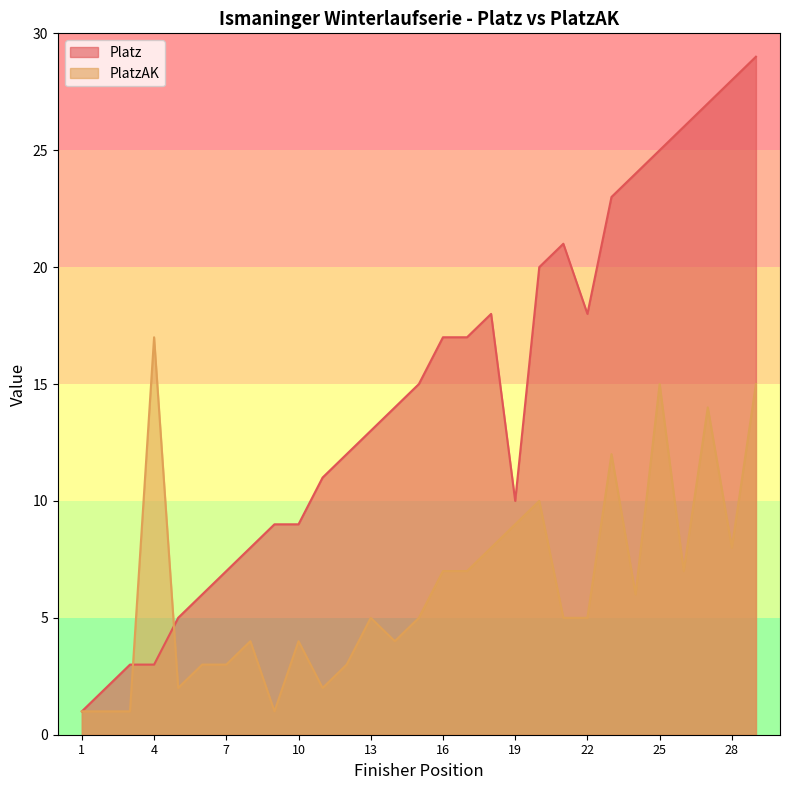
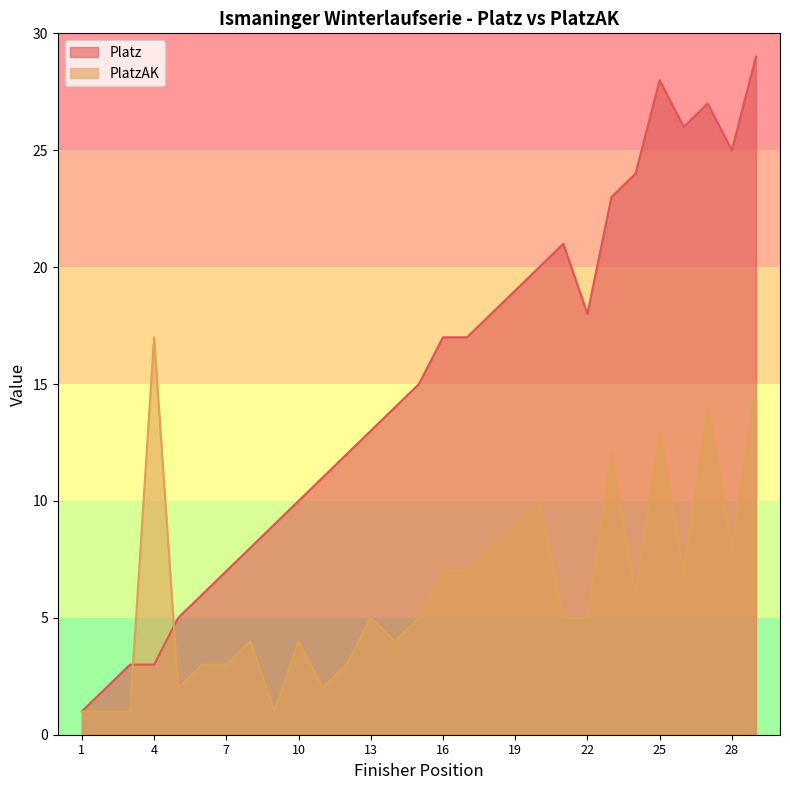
Platz, 10: 9 -> 10
Platz, 19: 10 -> 19
Platz, 25: 25 -> 28
PlatzAK, 25: 15 -> 13
Platz, 28: 28 -> 25
